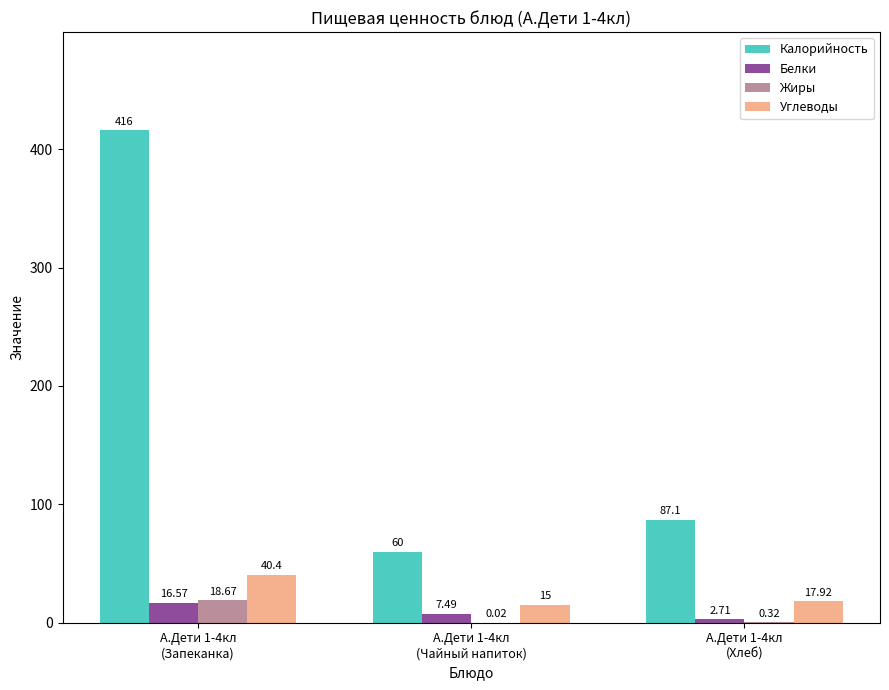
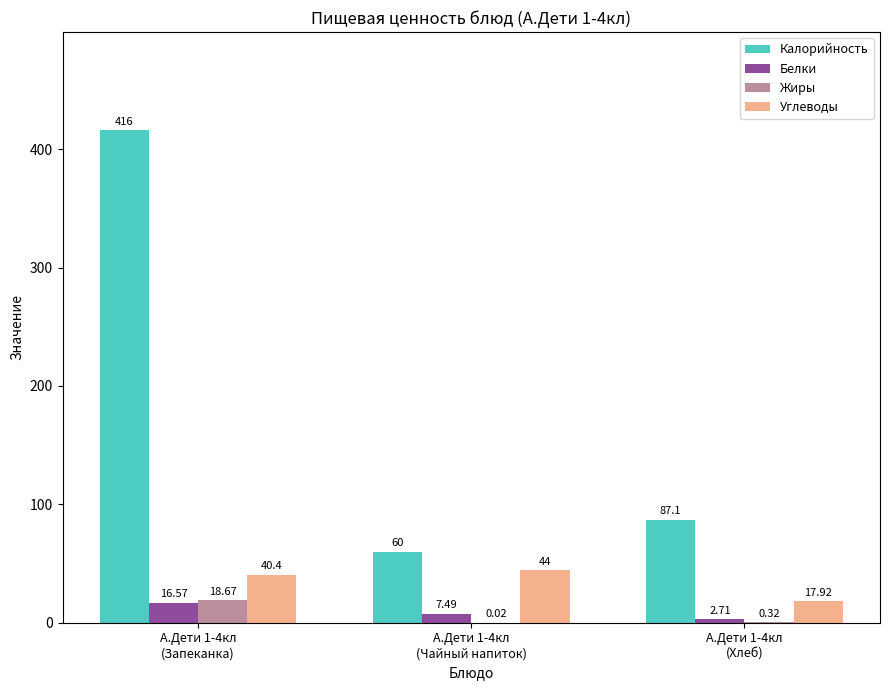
Углеводы, А.Дети 1-4кл (Чайный напиток): 15 -> 44
